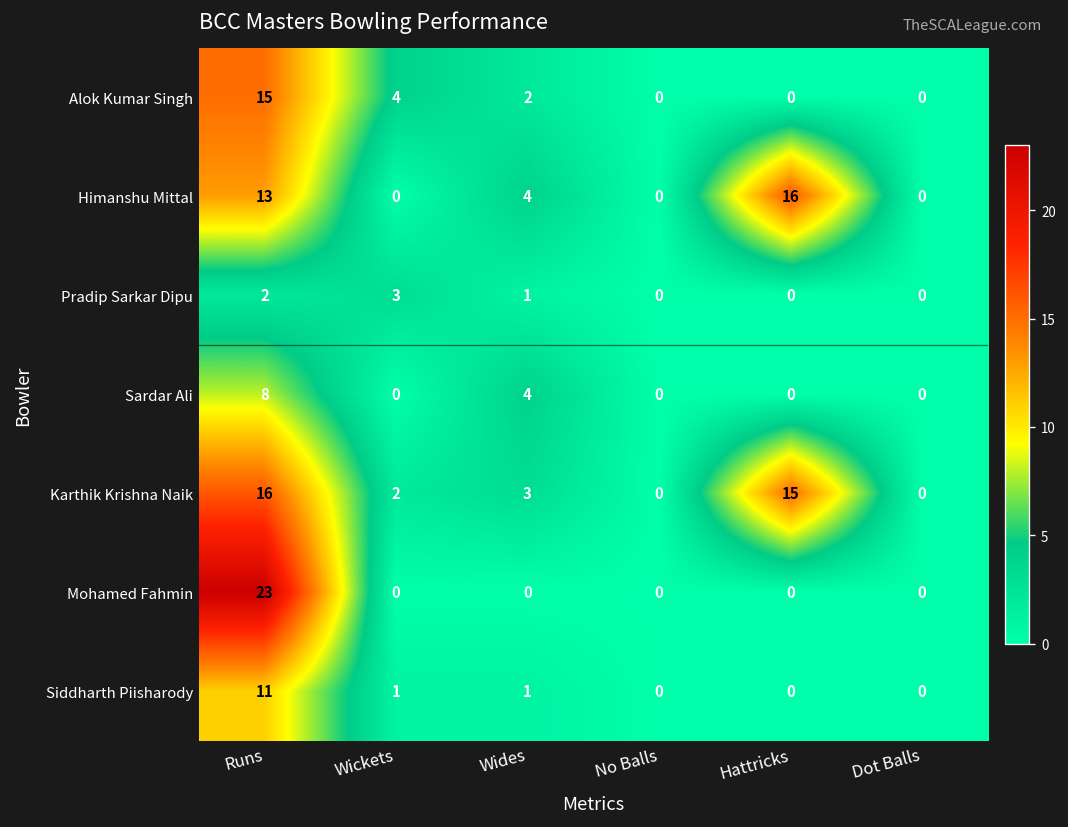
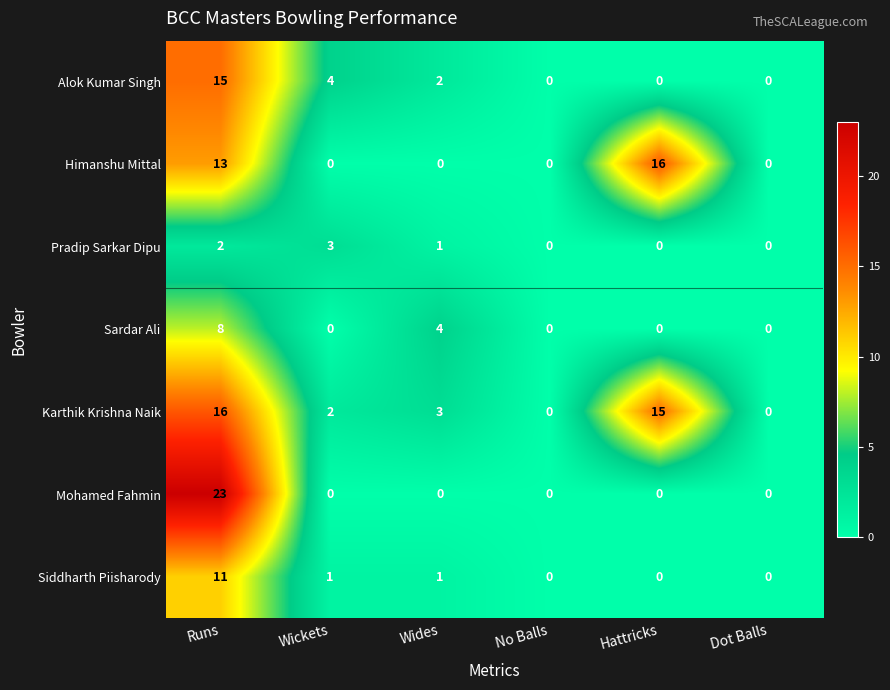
Himanshu Mittal, Wides: 4 -> 0
